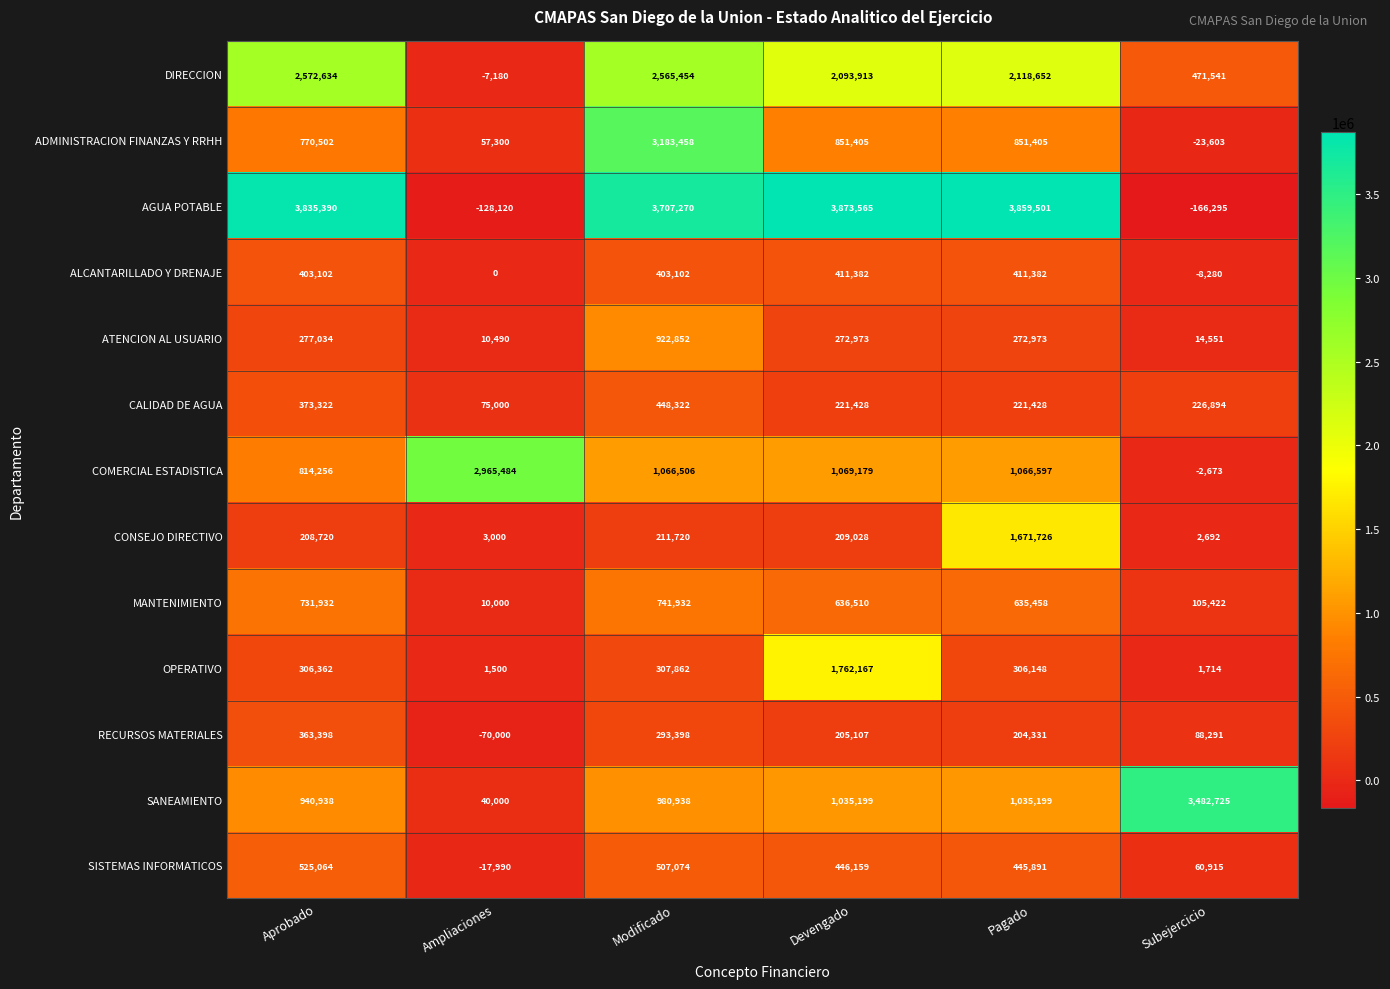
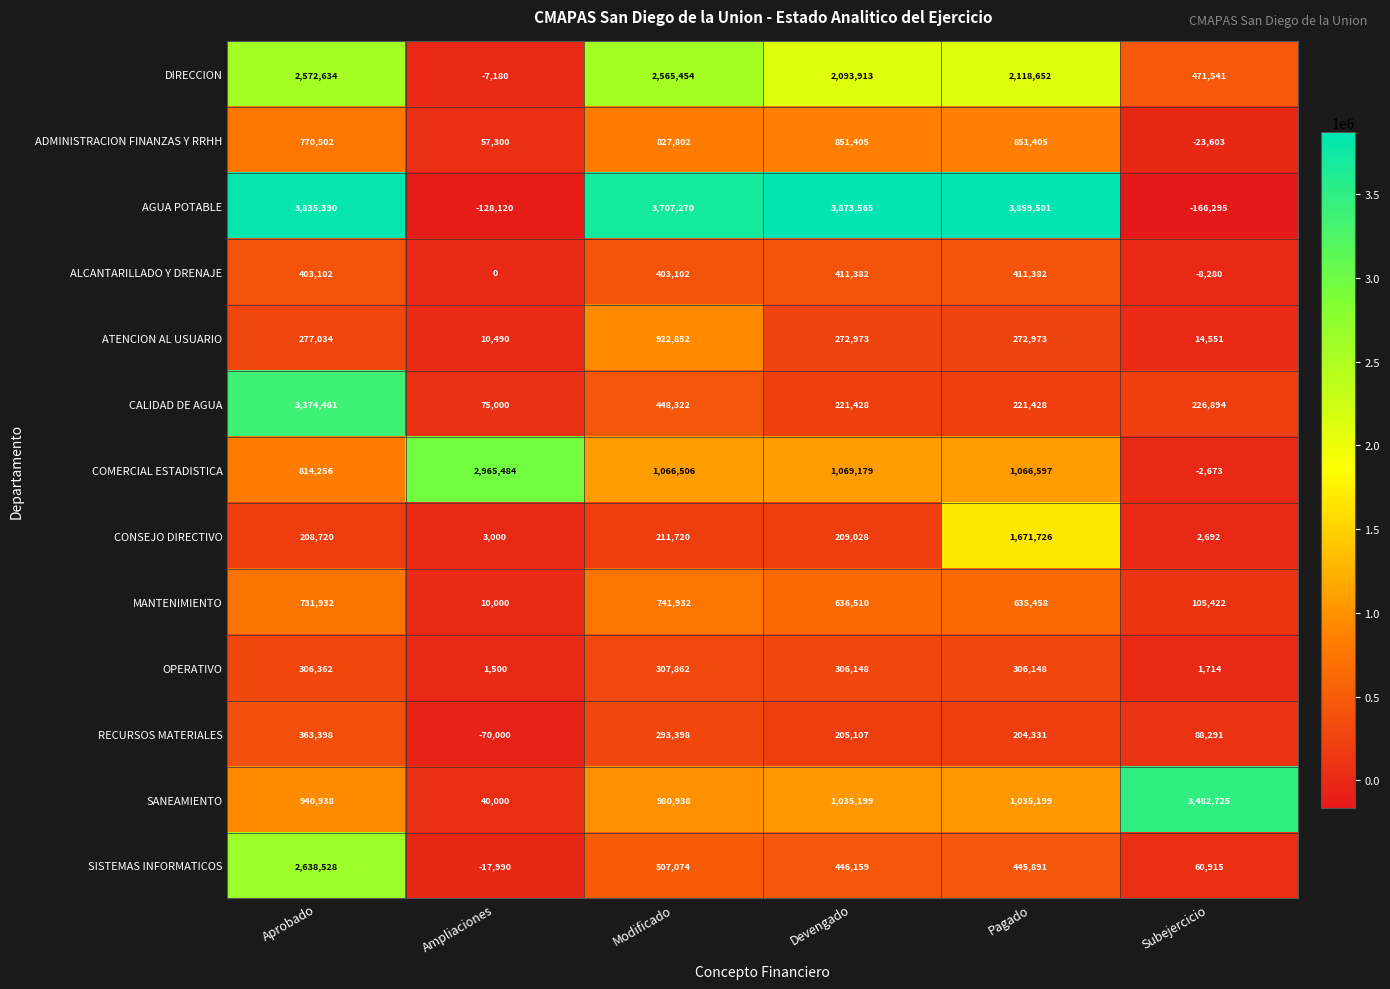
ADMINISTRACION FINANZAS Y RRHH, Modificado: 3,183,458 -> 827,802
CALIDAD DE AGUA, Aprobado: 373,322 -> 3,374,461
OPERATIVO, Devengado: 1,762,167 -> 306,148
SISTEMAS INFORMATICOS, Aprobado: 525,064 -> 2,638,528
